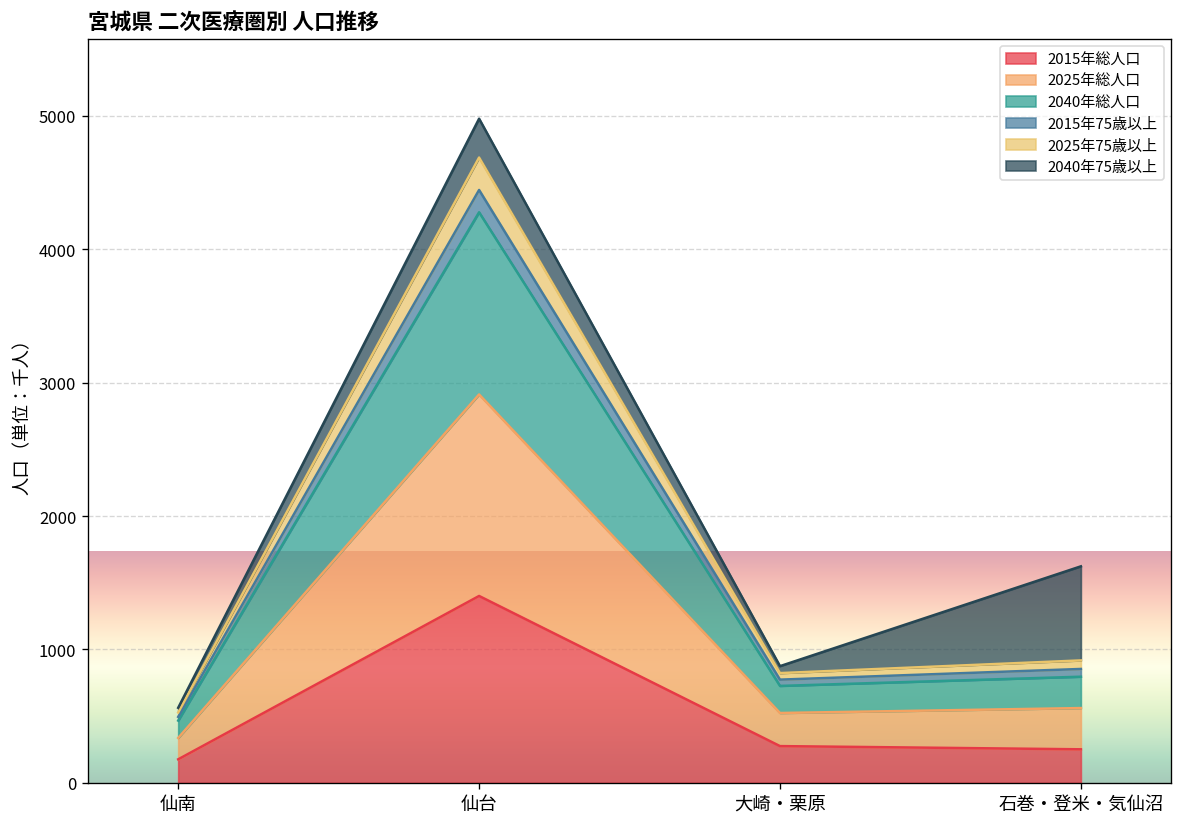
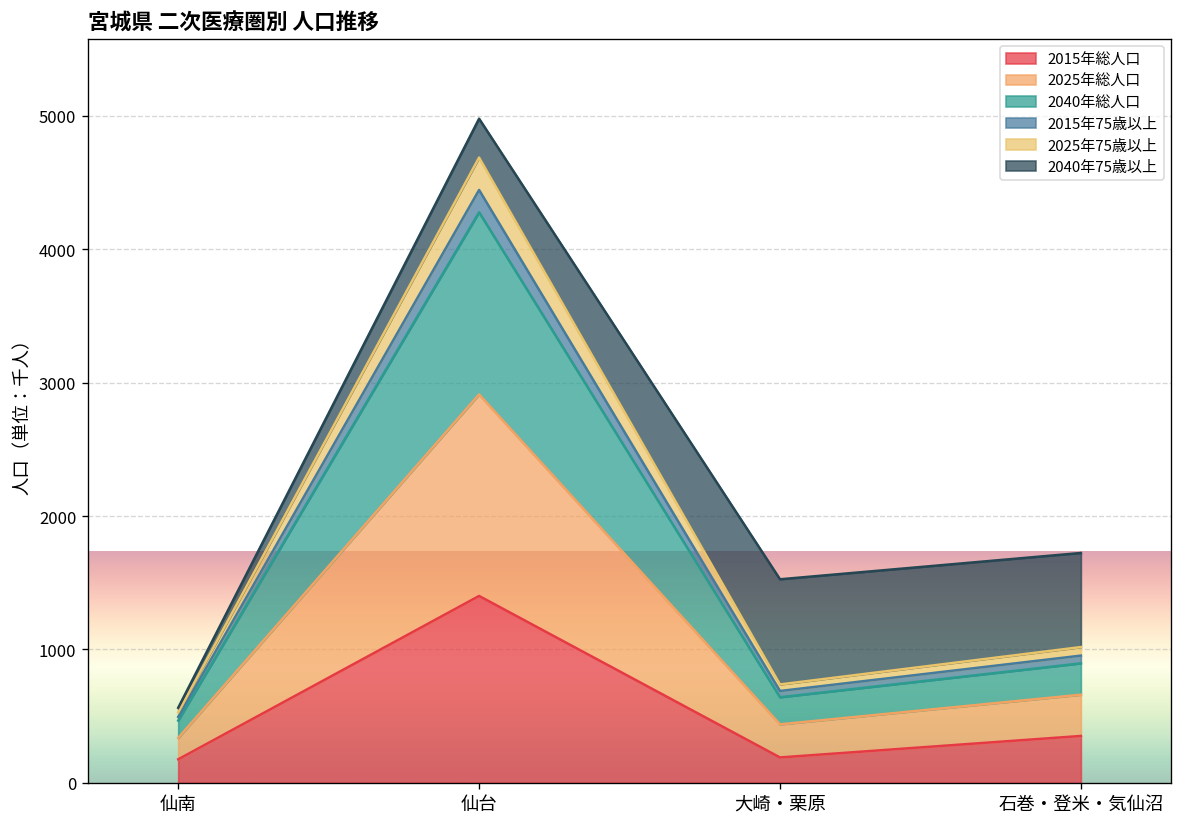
2015年総人口, 大崎・栗原: 280 -> 190
2040年75歳以上, 大崎・栗原: 50 -> 790
2015年総人口, 石巻・登米・気仙沼: 250 -> 350
